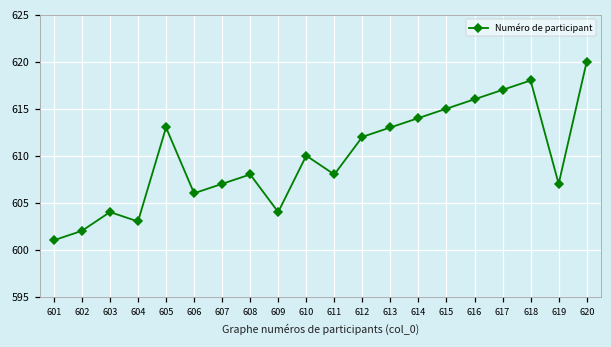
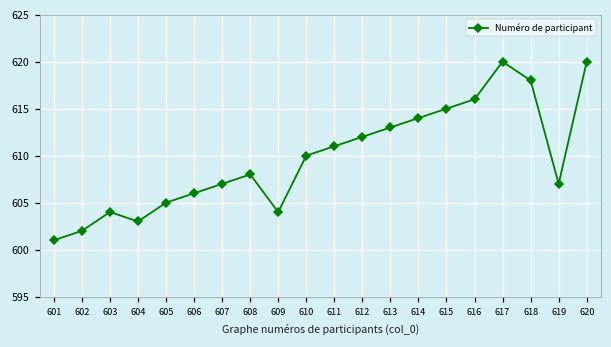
605: 613 -> 605
611: 608 -> 611
617: 617 -> 620
